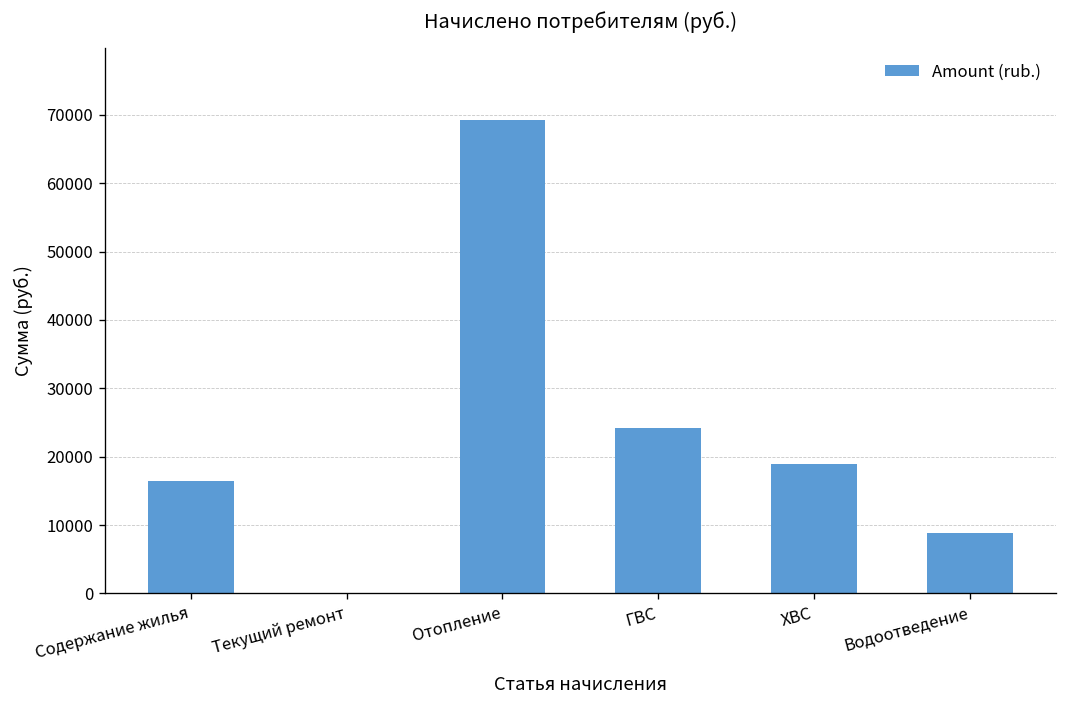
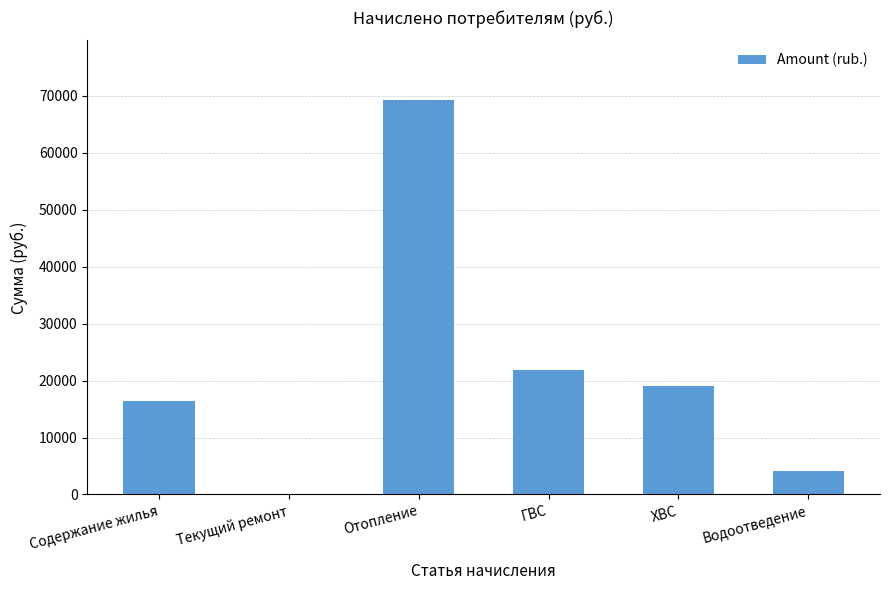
ГВС: 24000 -> 22000
Водоотведение: 9000 -> 4000
